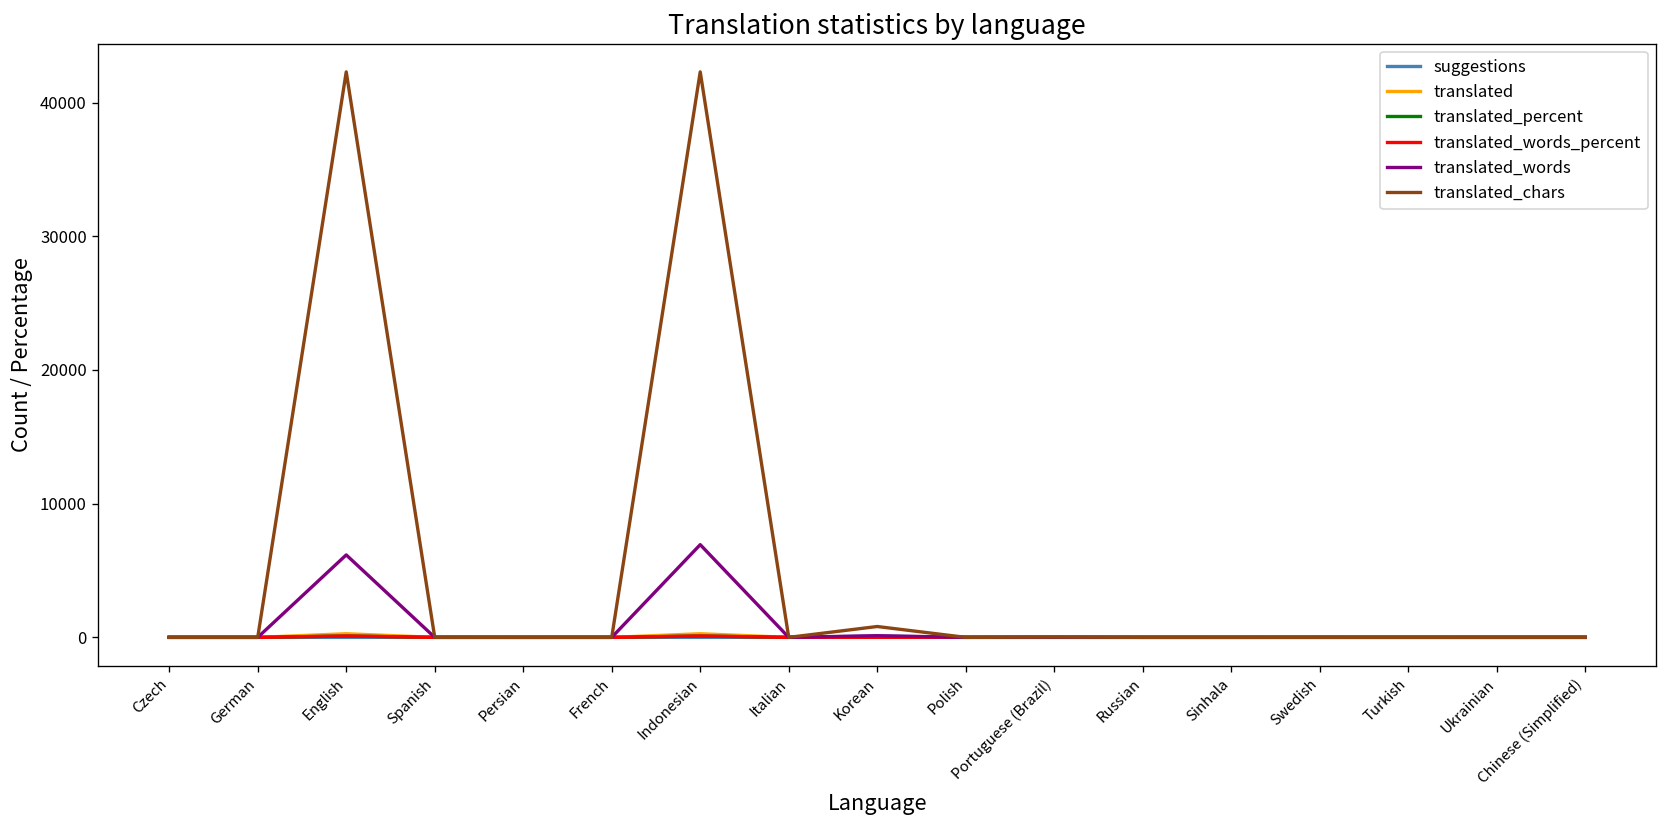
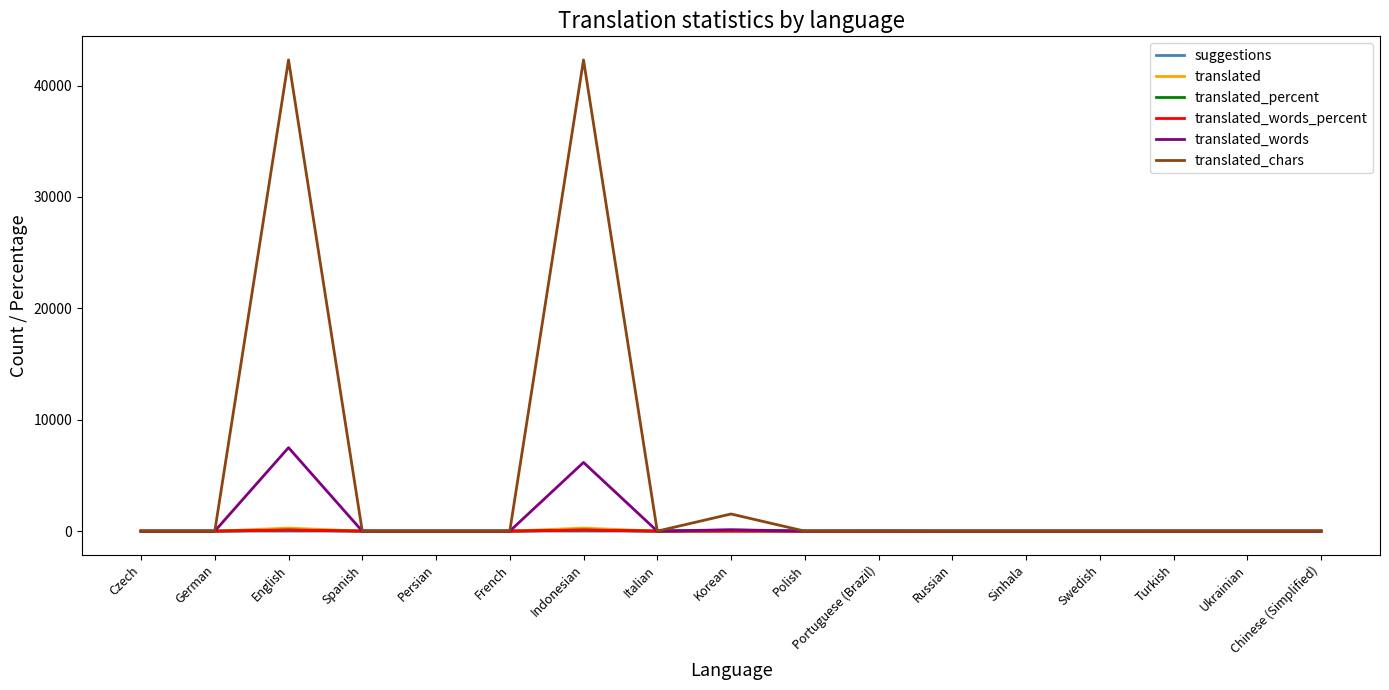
translated_words, English: 6200 -> 7500
translated_words, Indonesian: 6900 -> 6200
translated_chars, Korean: 800 -> 1500
